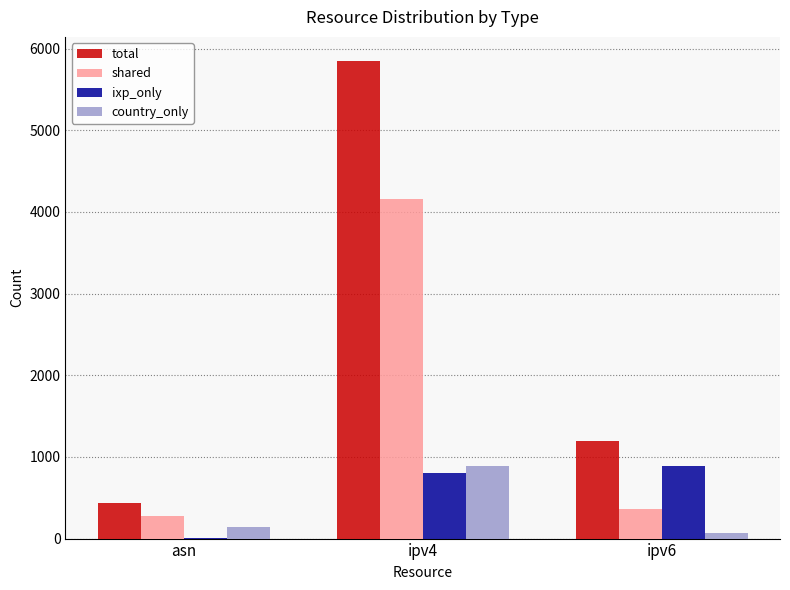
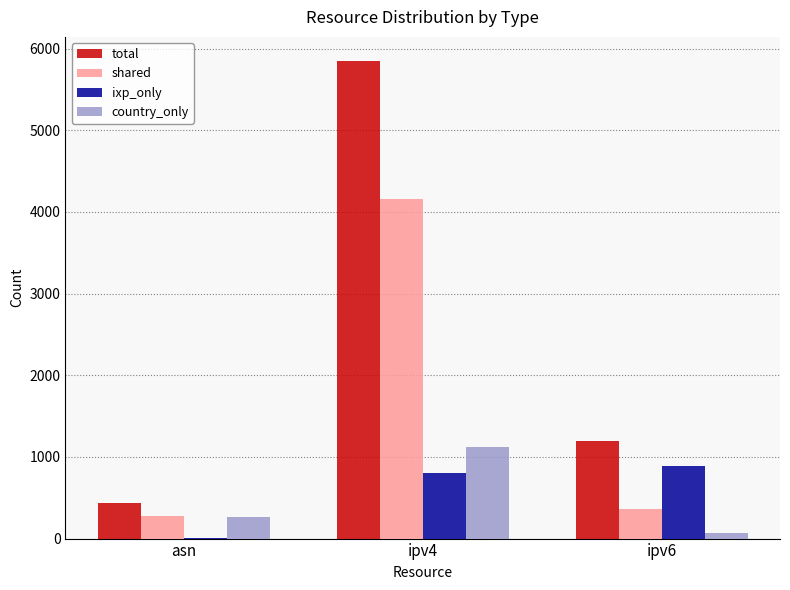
country_only, asn: 100 -> 300
country_only, ipv4: 900 -> 1100
